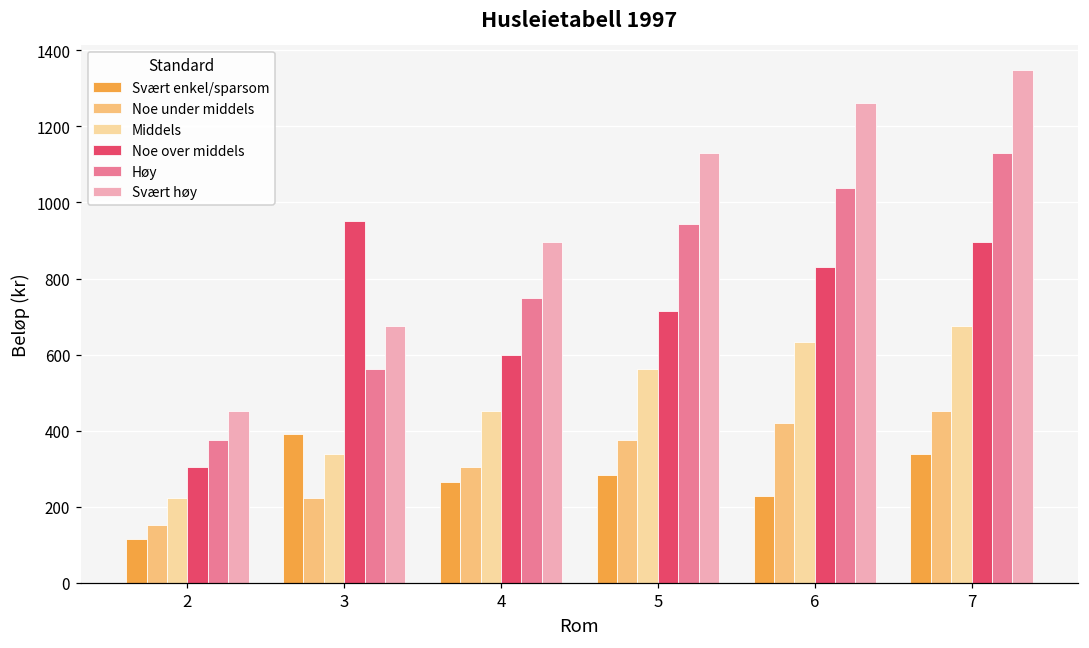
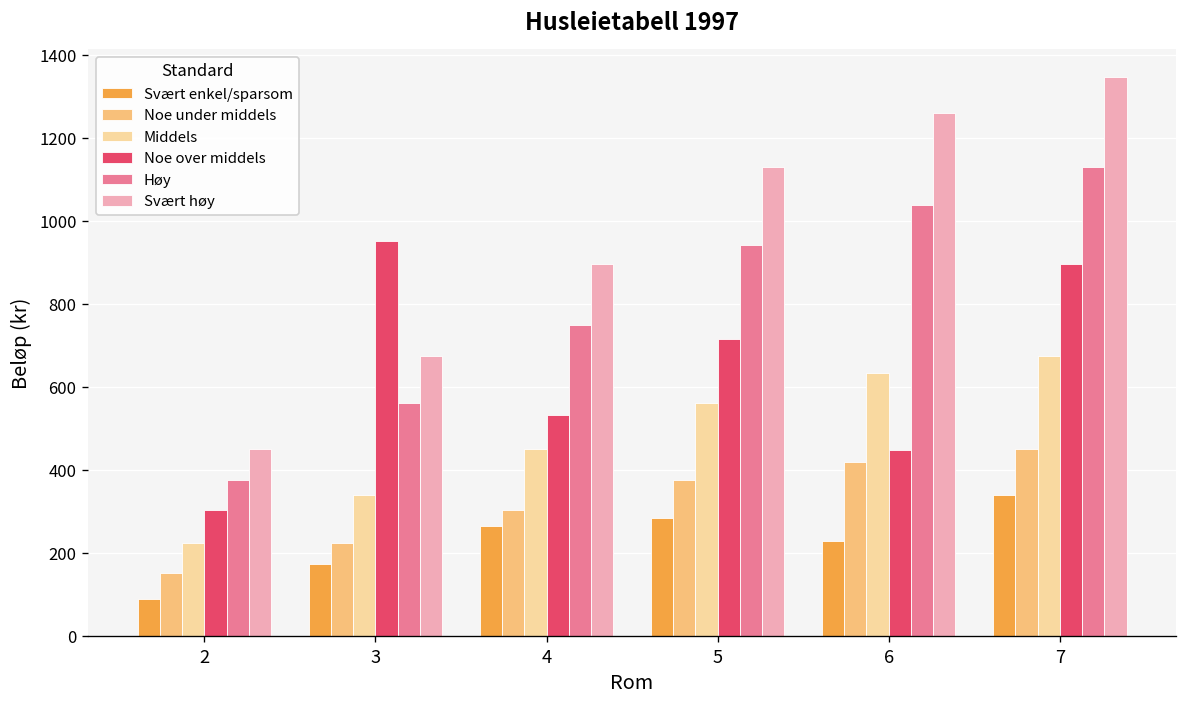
Svært enkel/sparsom, 2: 120 -> 90
Svært enkel/sparsom, 3: 390 -> 170
Noe over middels, 4: 600 -> 530
Noe over middels, 6: 830 -> 450
